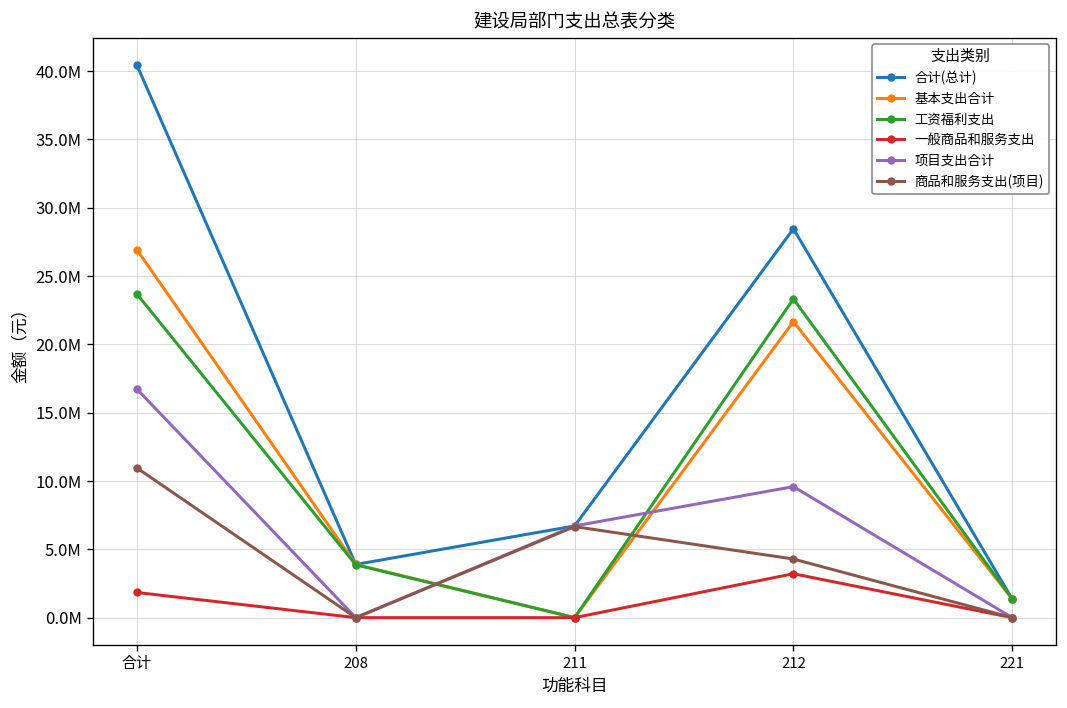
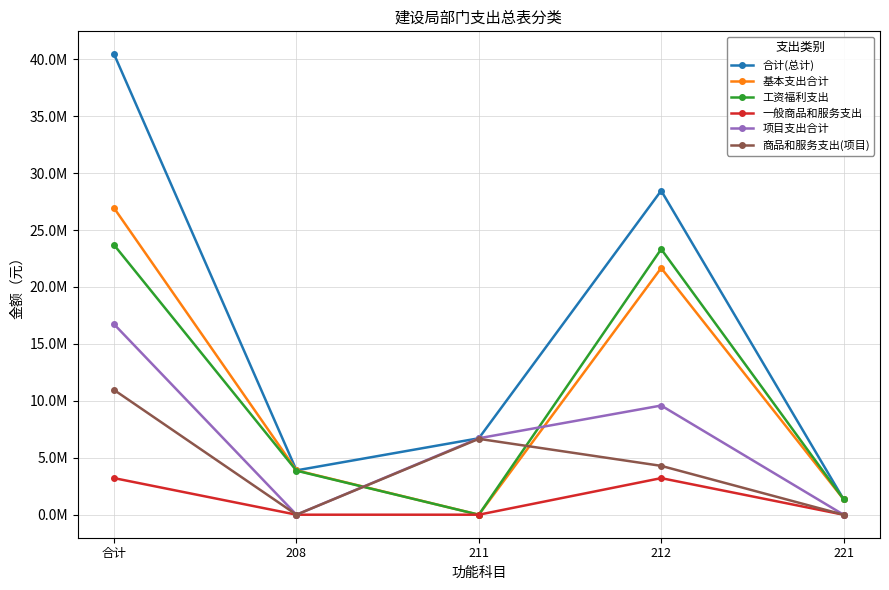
一般商品和服务支出, 合计: 1800000 -> 3200000
